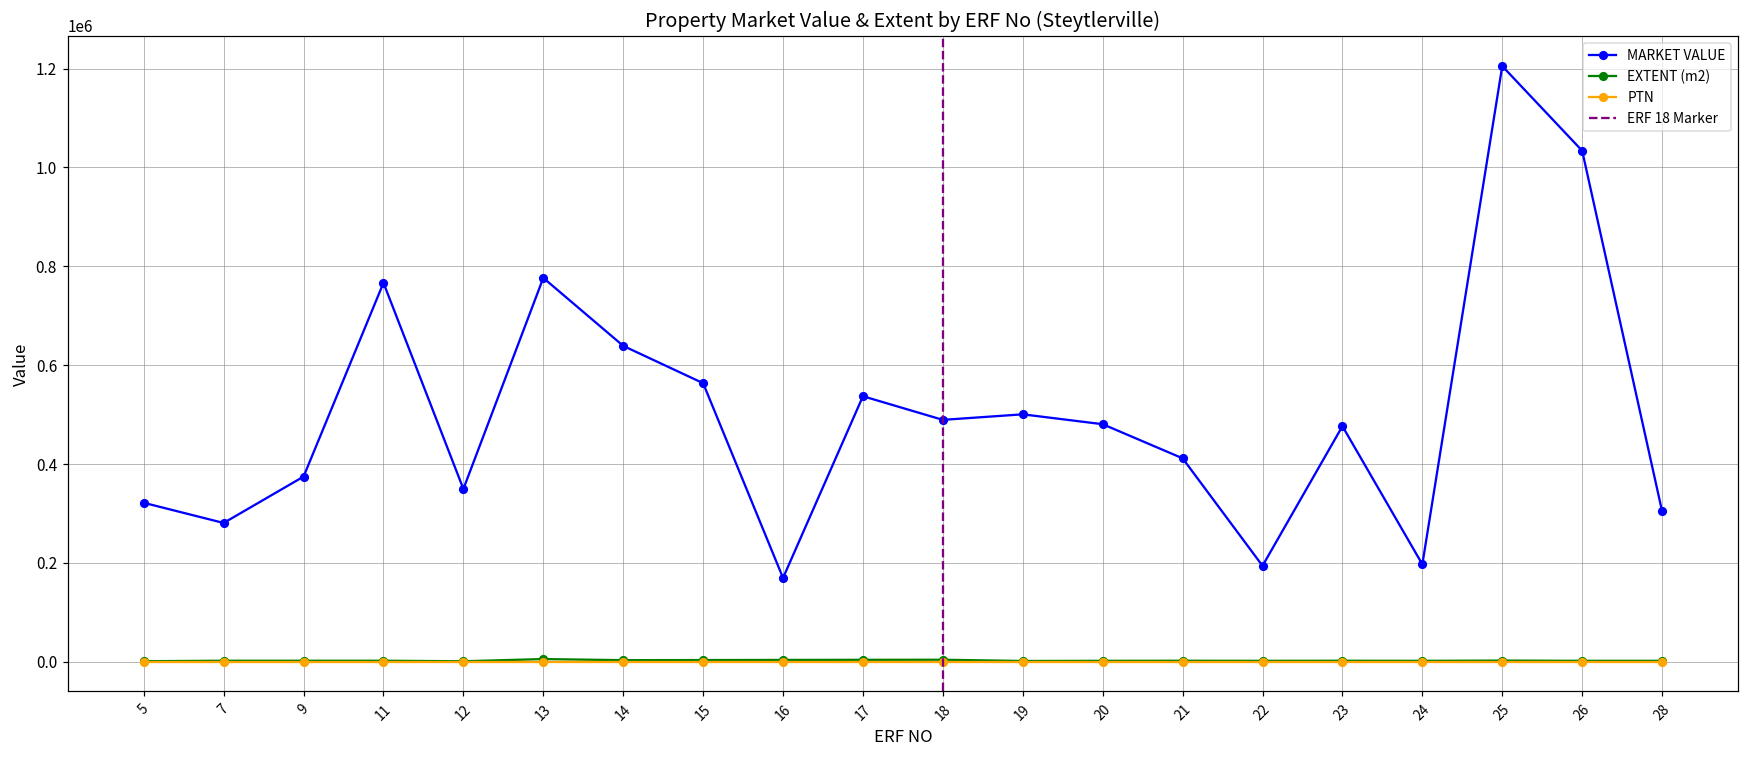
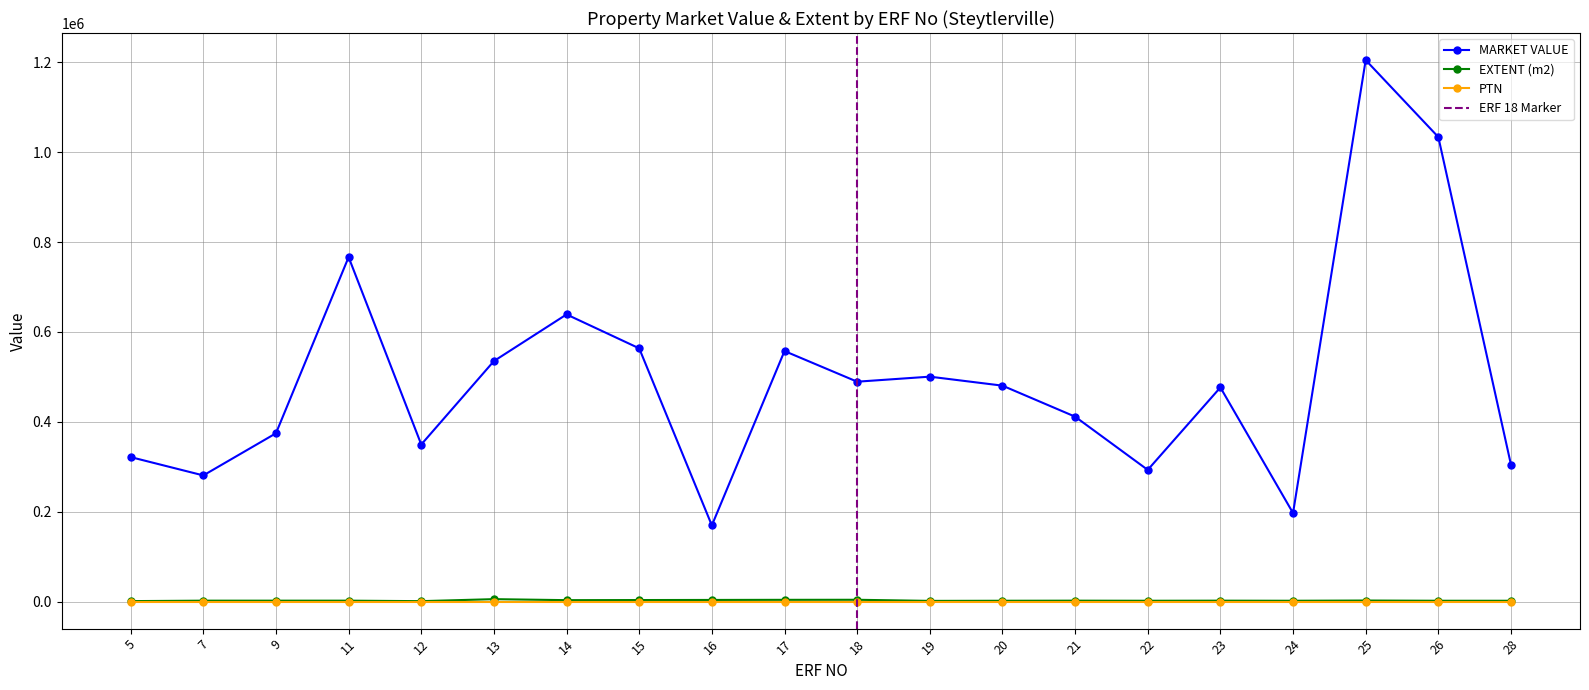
MARKET VALUE, 13: 780000 -> 540000
MARKET VALUE, 17: 540000 -> 560000
MARKET VALUE, 22: 190000 -> 290000
